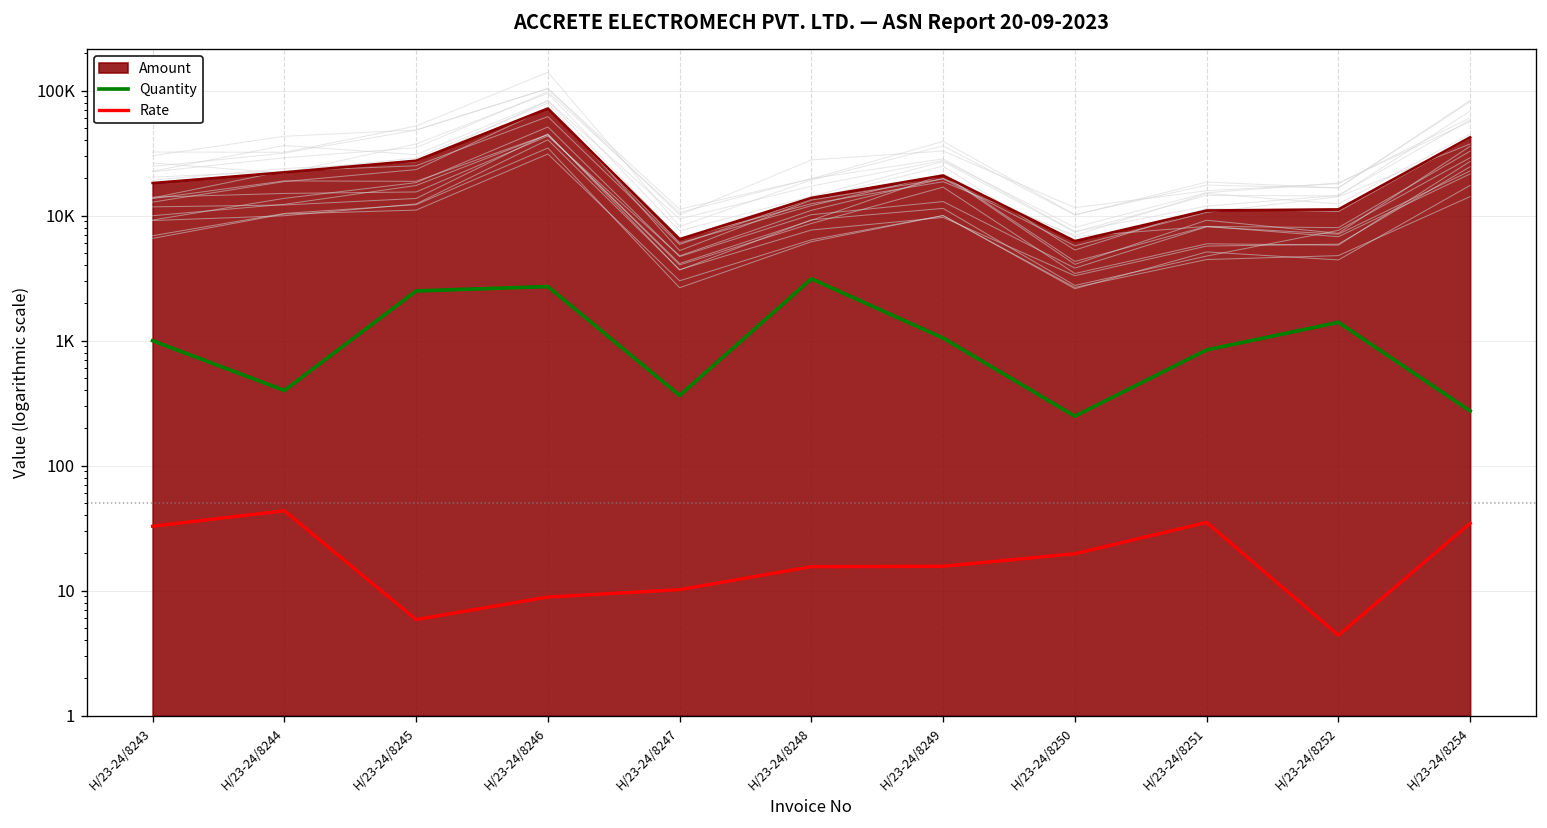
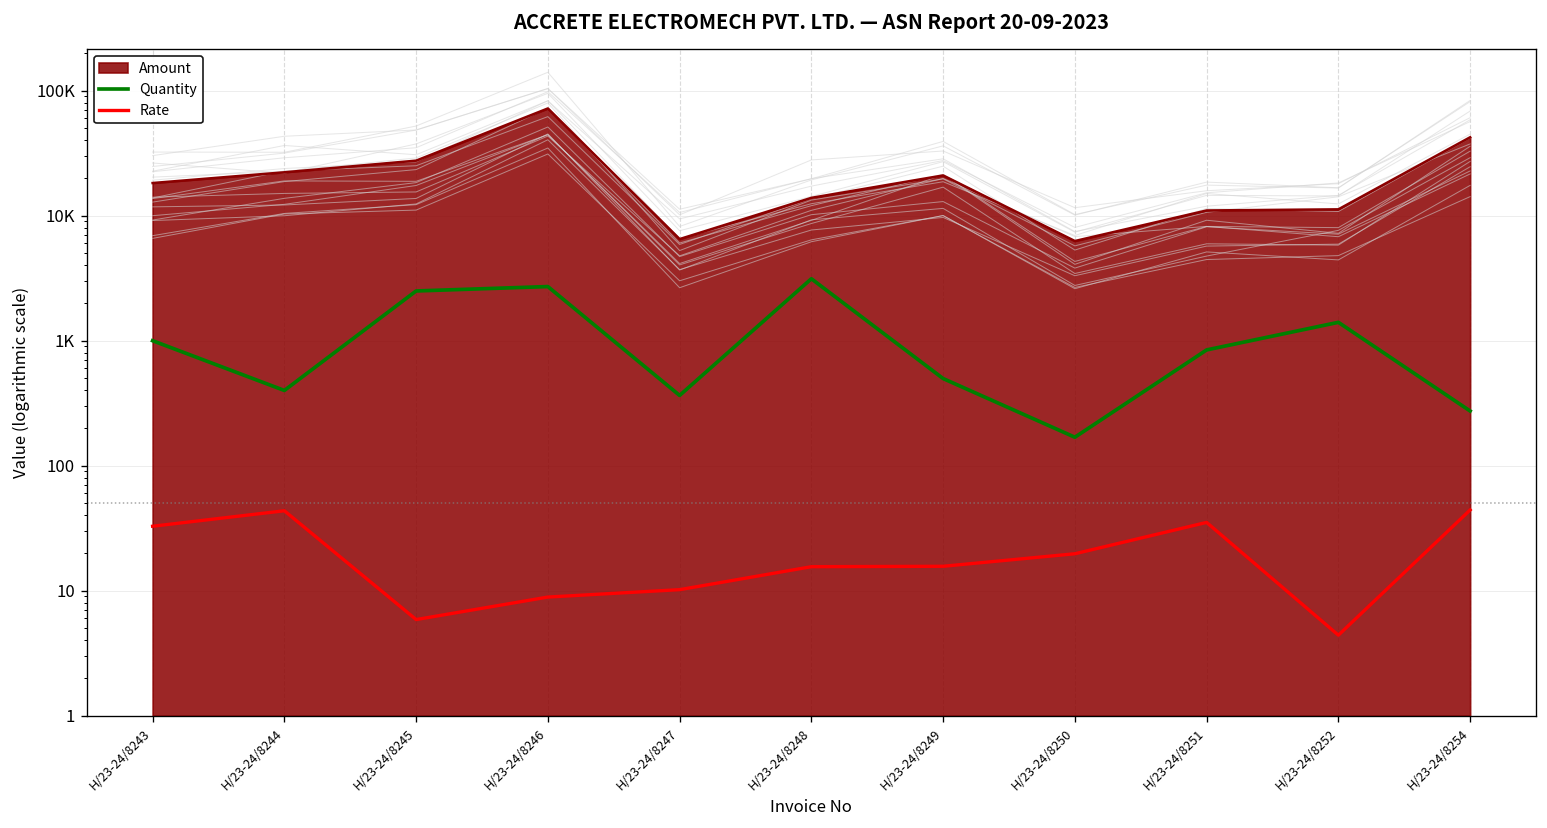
Quantity, H/23-24/8249: 1100 -> 500
Quantity, H/23-24/8250: 250 -> 170
Rate, H/23-24/8254: 35 -> 44
